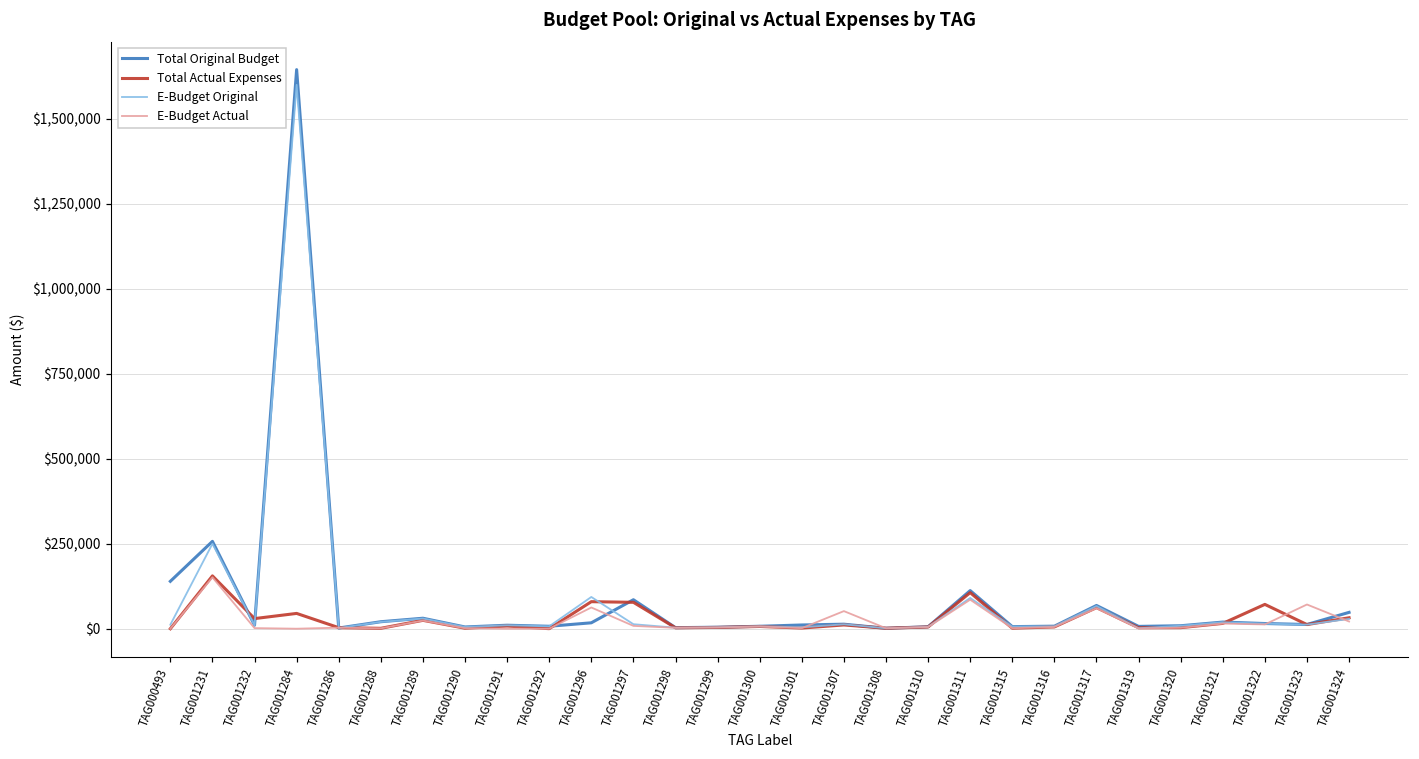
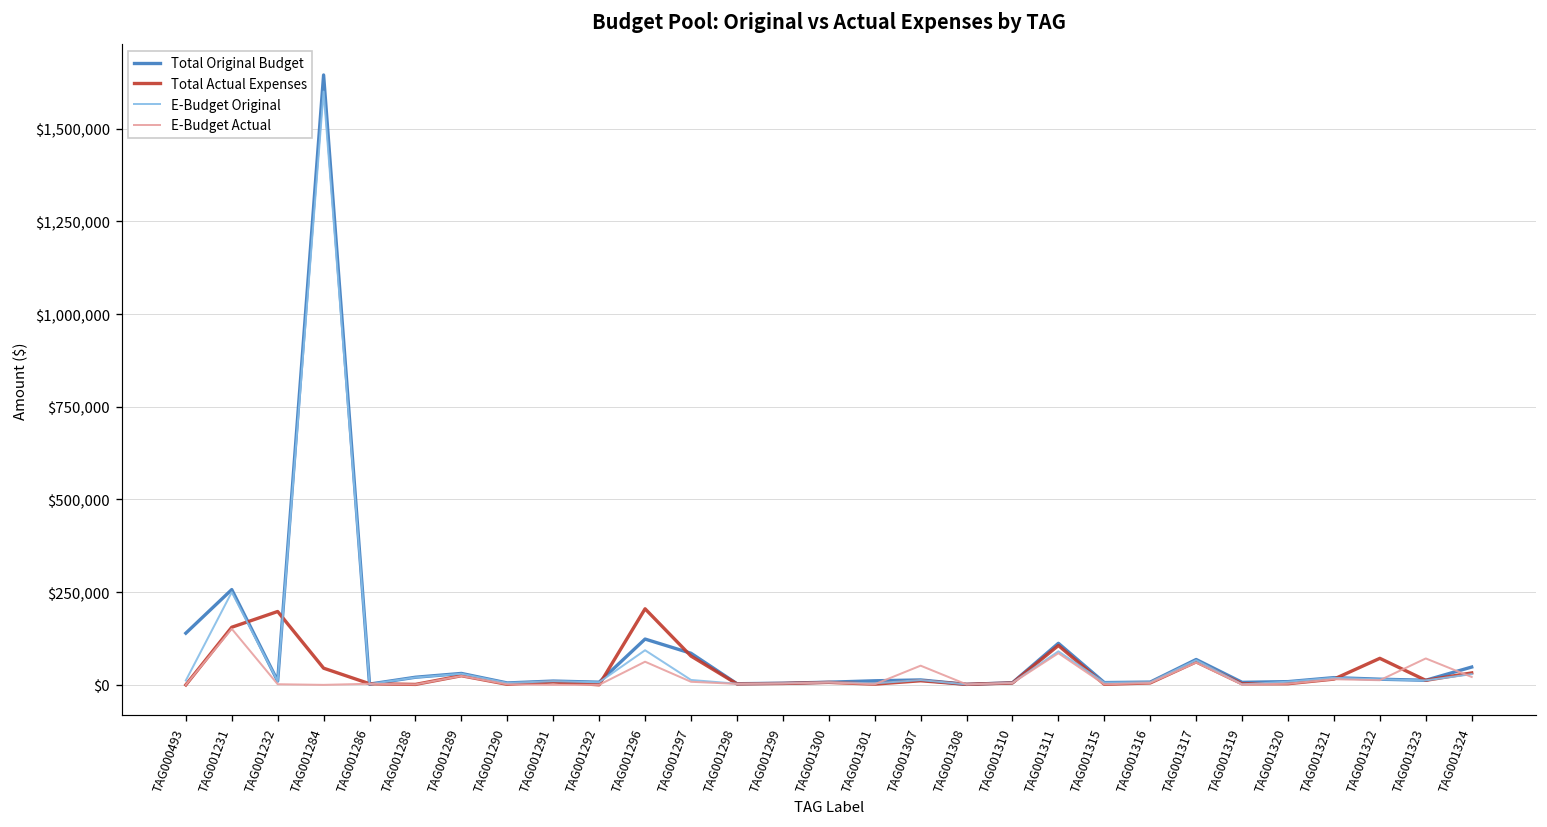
Total Actual Expenses, TAG001232: $30,000 -> $200,000
Total Original Budget, TAG001296: $20,000 -> $120,000
Total Actual Expenses, TAG001296: $80,000 -> $210,000
